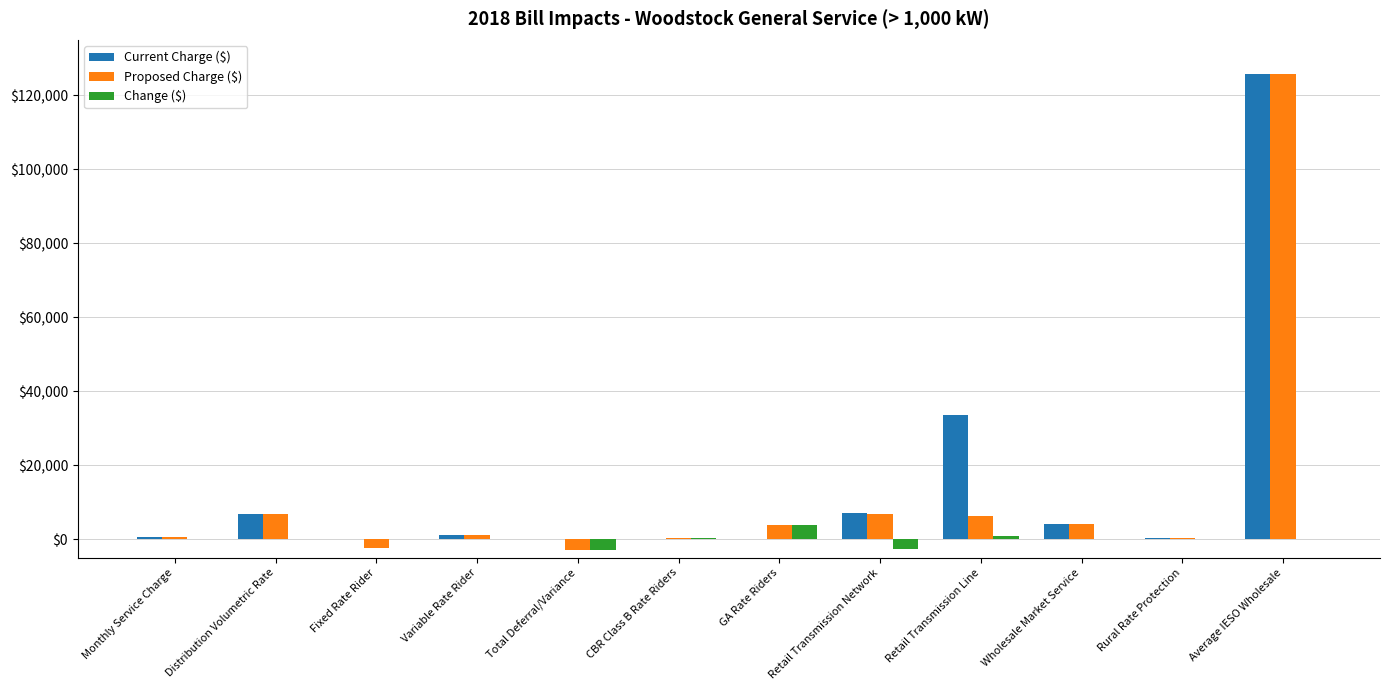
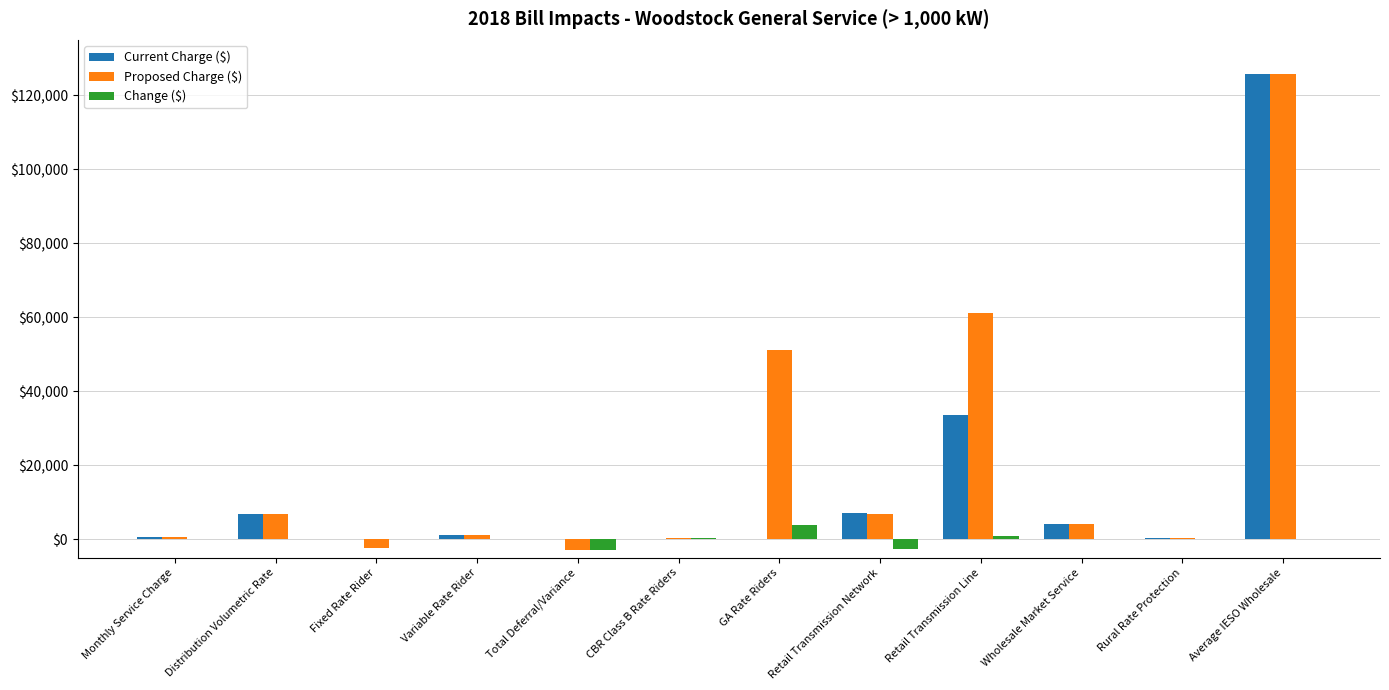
Proposed Charge ($), GA Rate Riders: $4,000 -> $51,000
Proposed Charge ($), Retail Transmission Line: $6,000 -> $61,000
